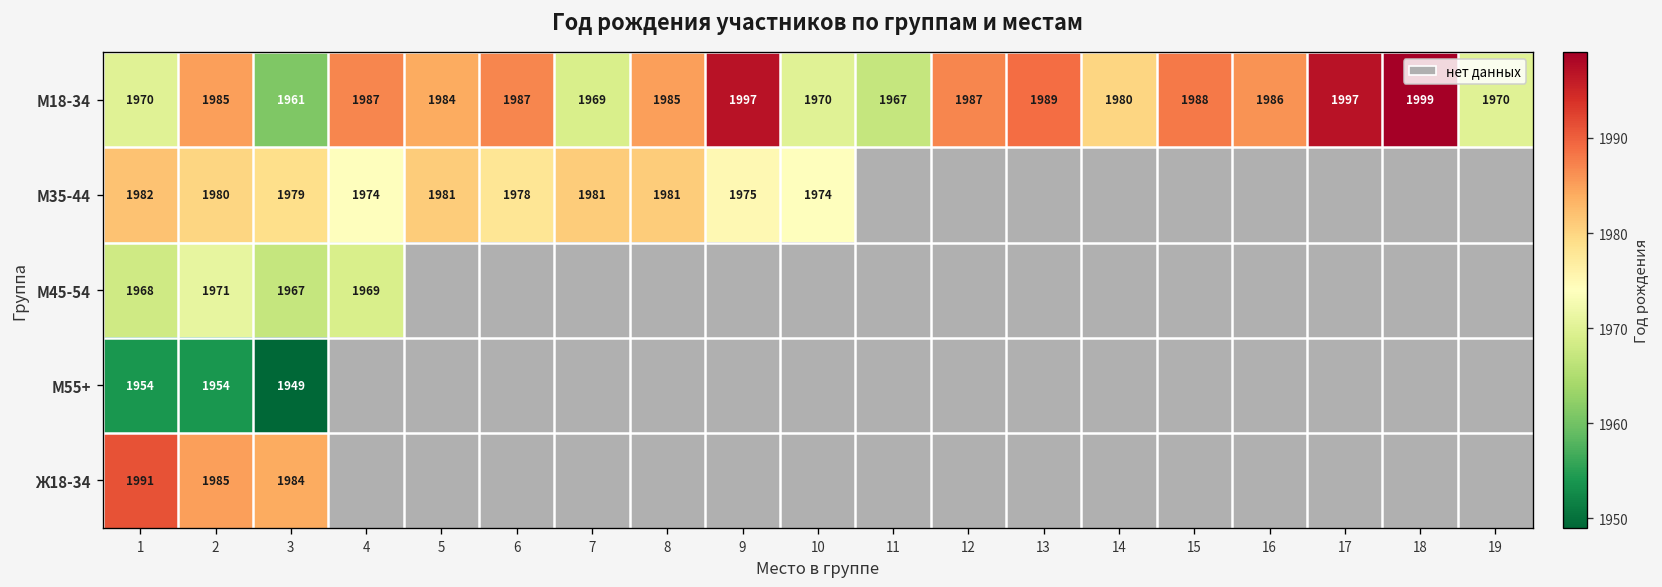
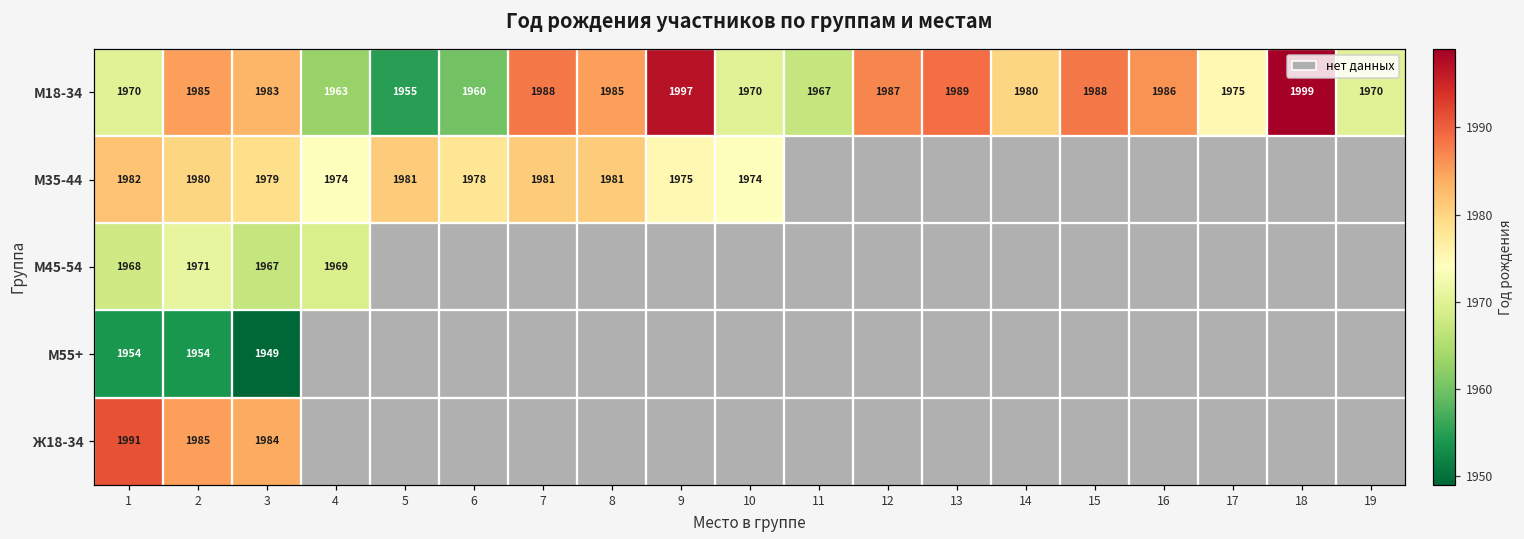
М18-34, 3: 1961 -> 1983
М18-34, 4: 1987 -> 1963
М18-34, 5: 1984 -> 1955
М18-34, 6: 1987 -> 1960
М18-34, 7: 1969 -> 1988
М18-34, 17: 1997 -> 1975
